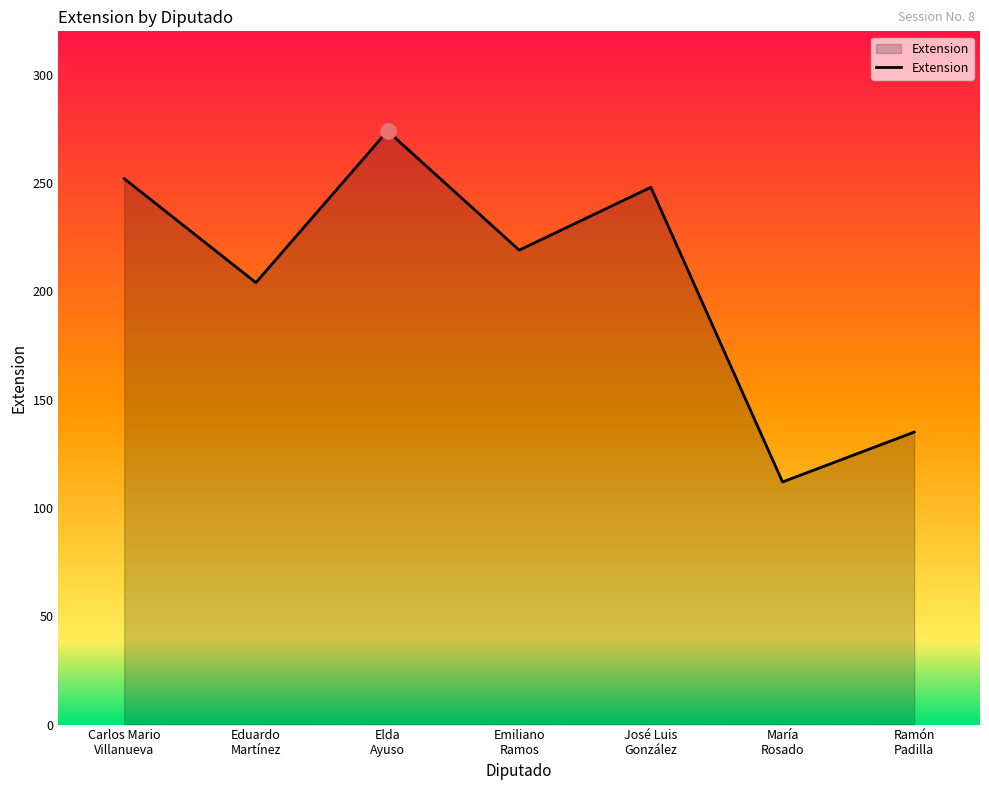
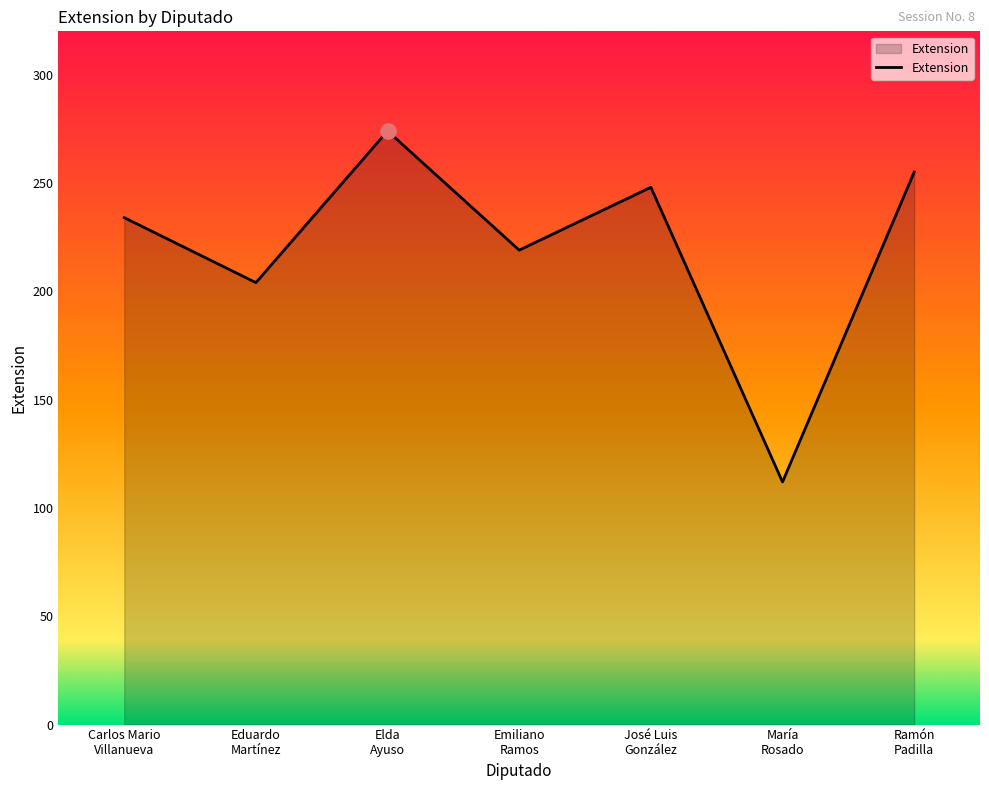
Extension, Carlos Mario Villanueva: 252 -> 234
Extension, Ramón Padilla: 135 -> 255
